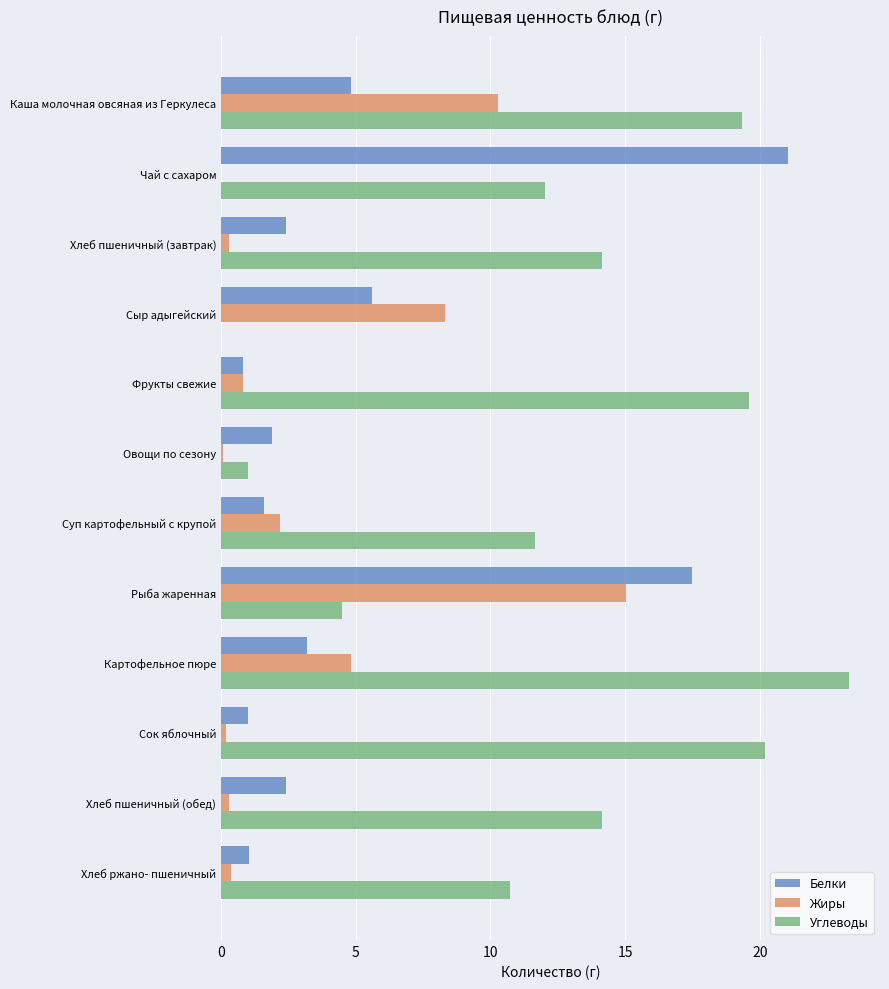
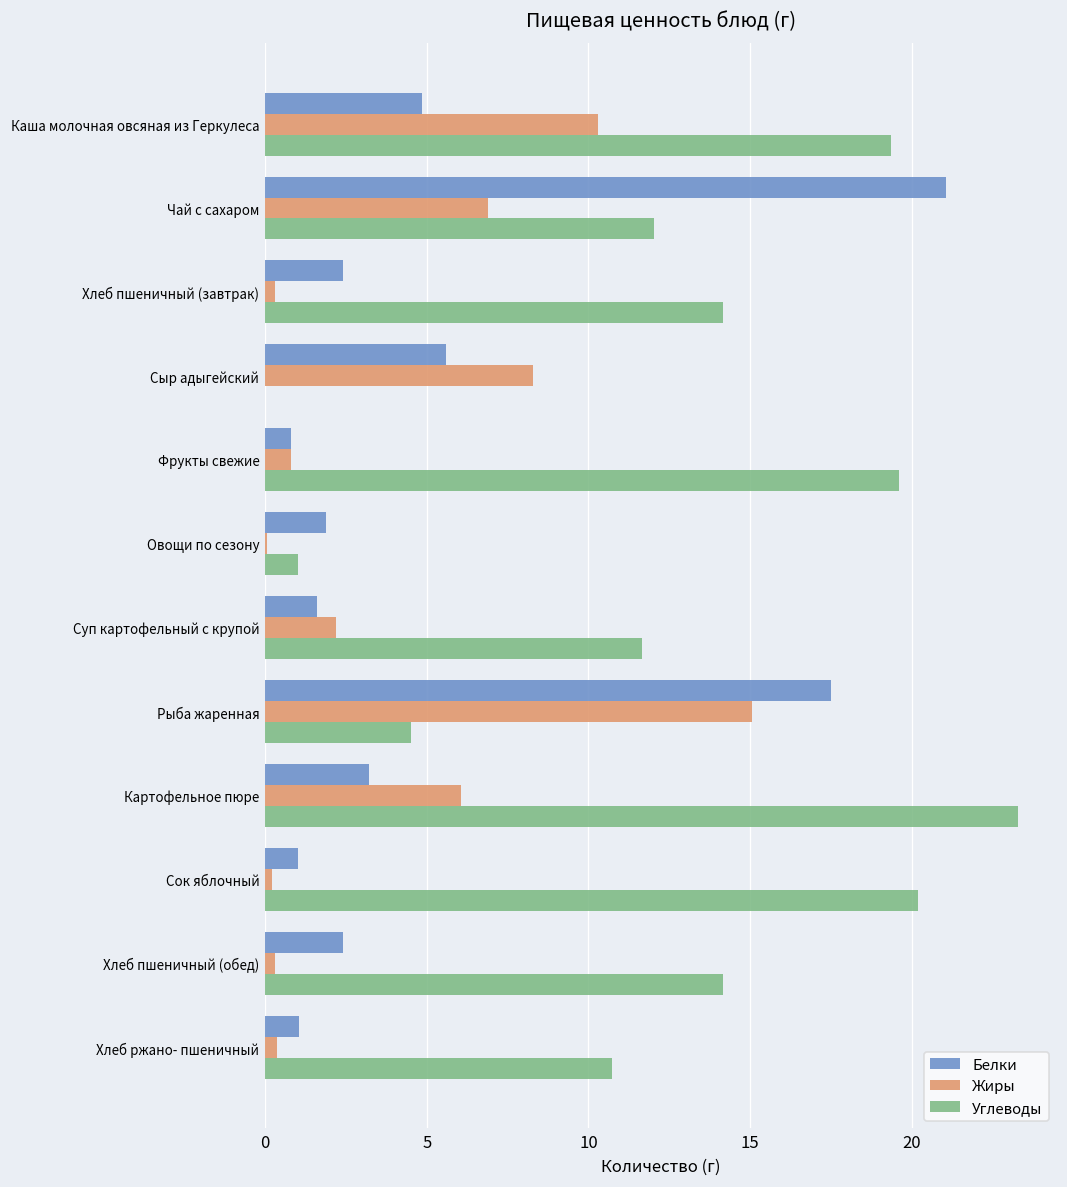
Жиры, Чай с сахаром: 0.0 -> 6.9
Жиры, Картофельное пюре: 4.8 -> 6.1
